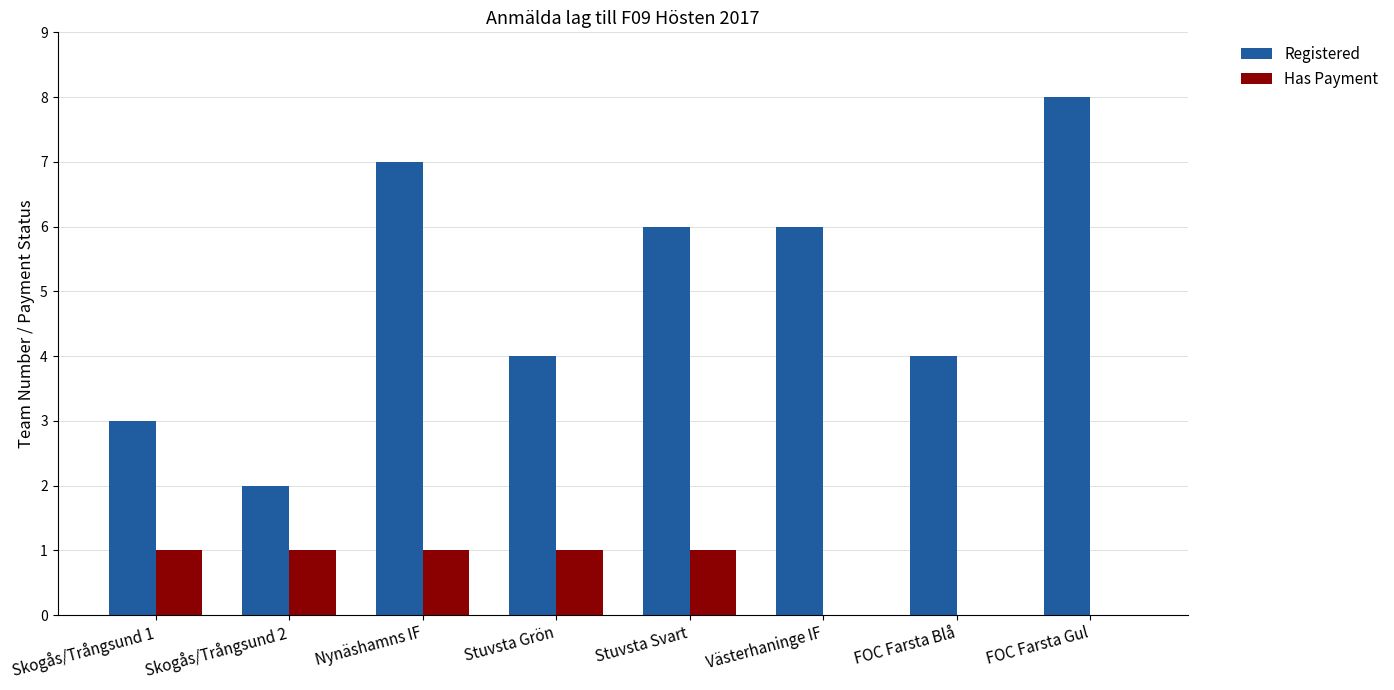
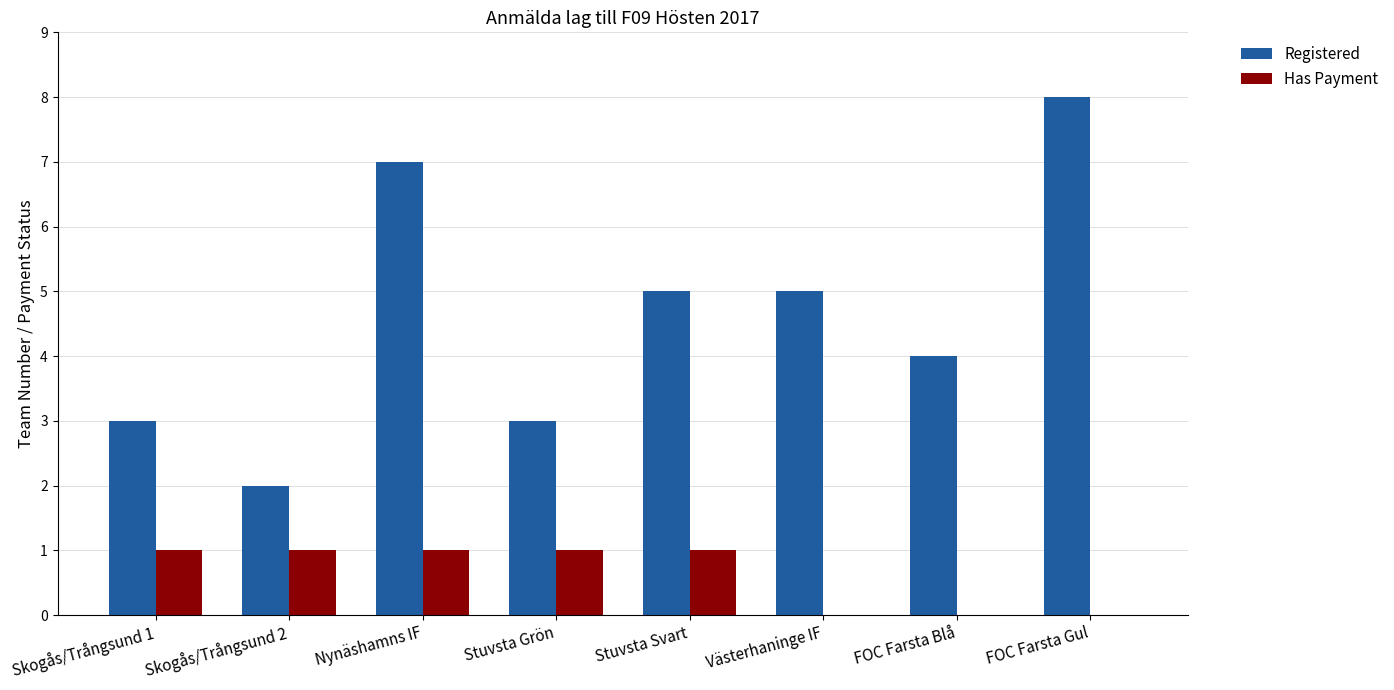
Registered, Stuvsta Grön: 4 -> 3
Registered, Stuvsta Svart: 6 -> 5
Registered, Västerhaninge IF: 6 -> 5
